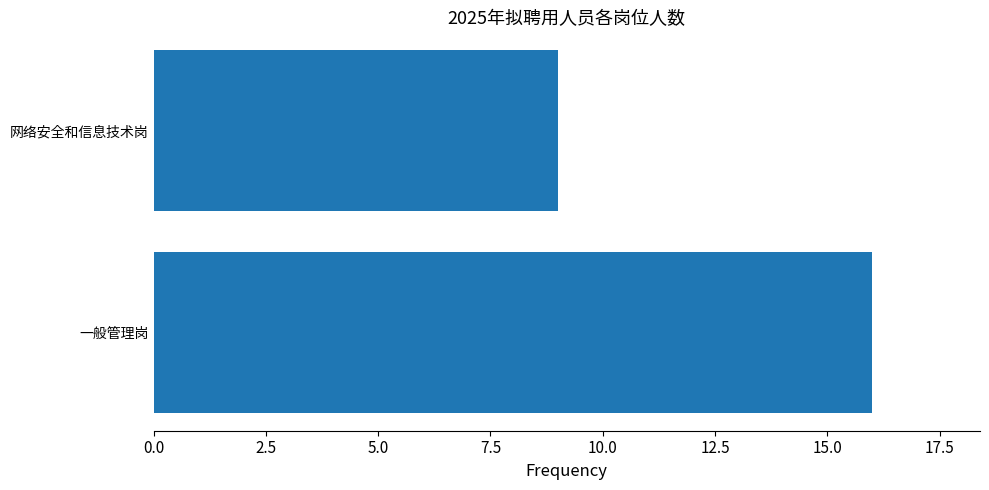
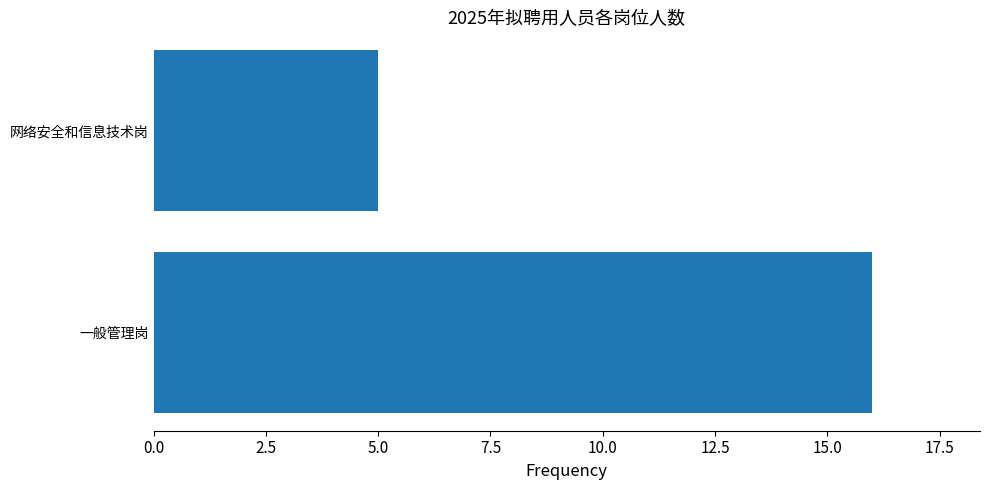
网络安全和信息技术岗: 9 -> 5
